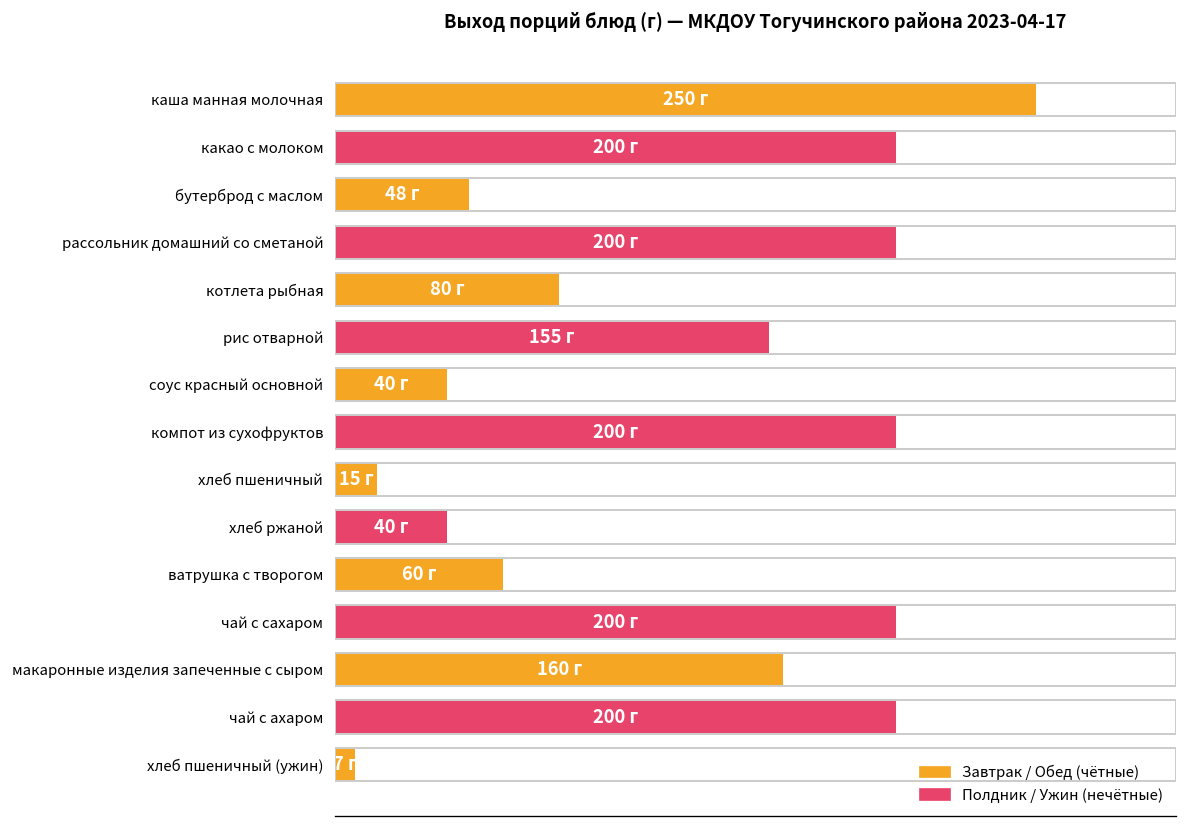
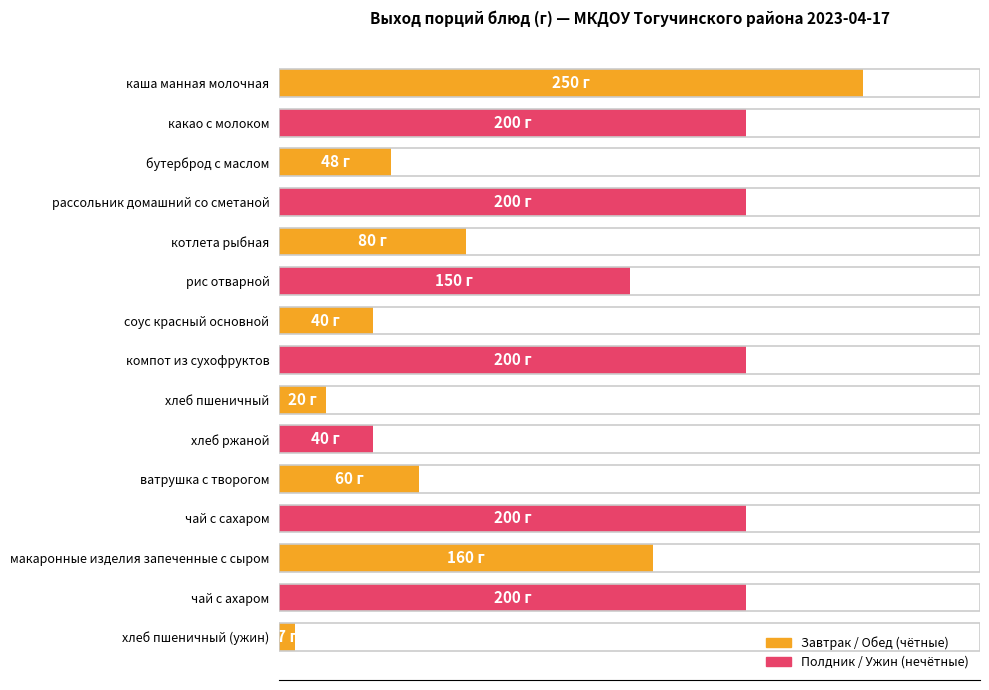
рис отварной: 155 -> 150
хлеб пшеничный: 15 -> 20
